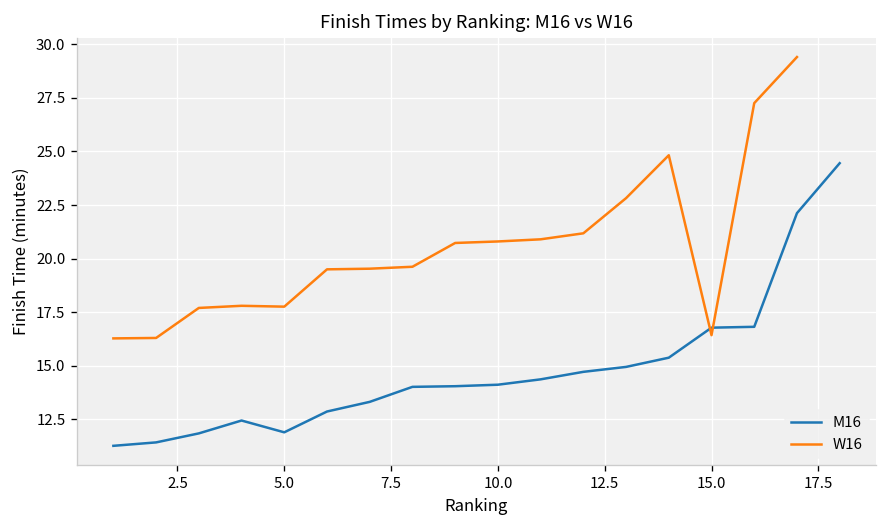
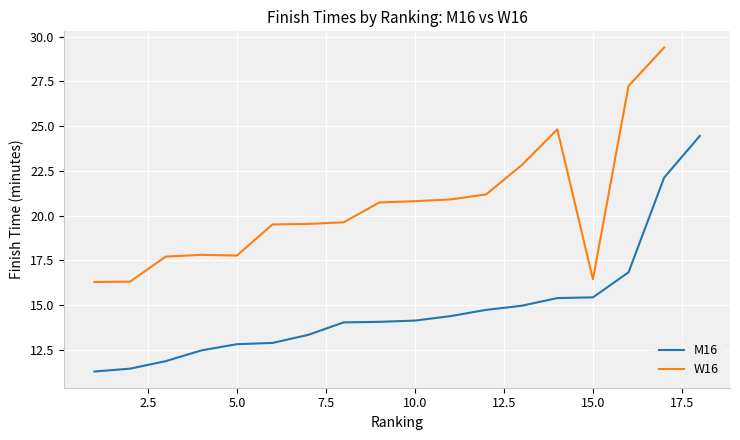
M16, 5.0: 11.9 -> 12.8
M16, 15.0: 16.8 -> 15.4
